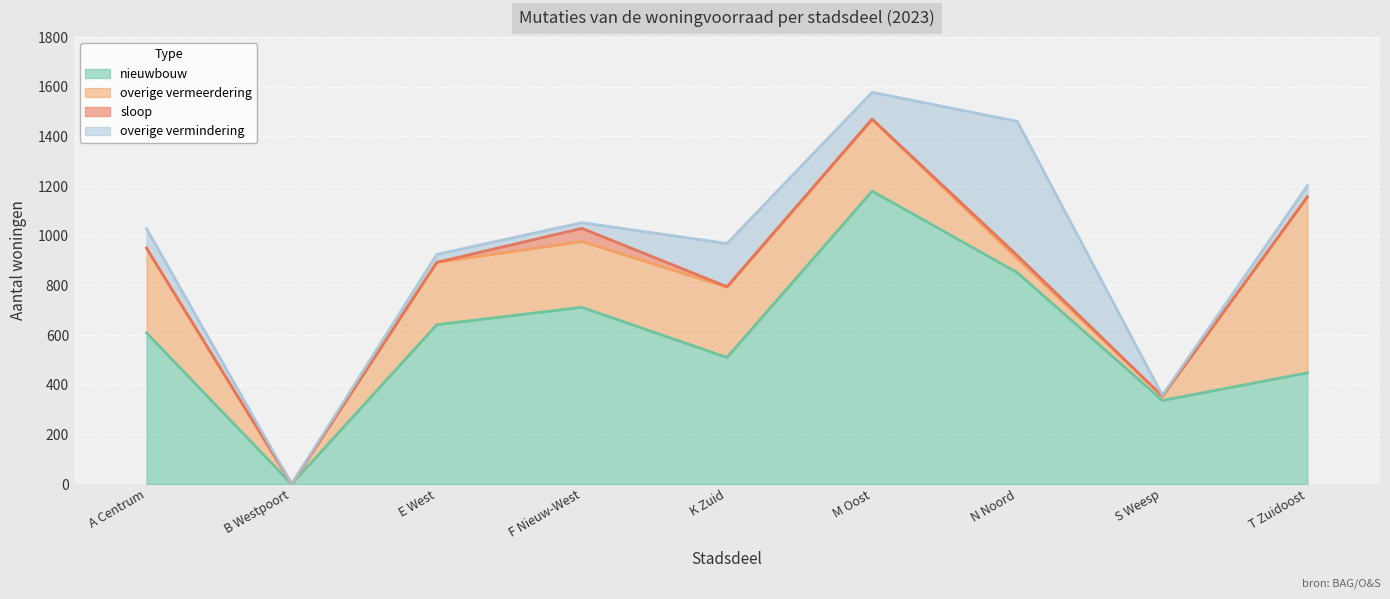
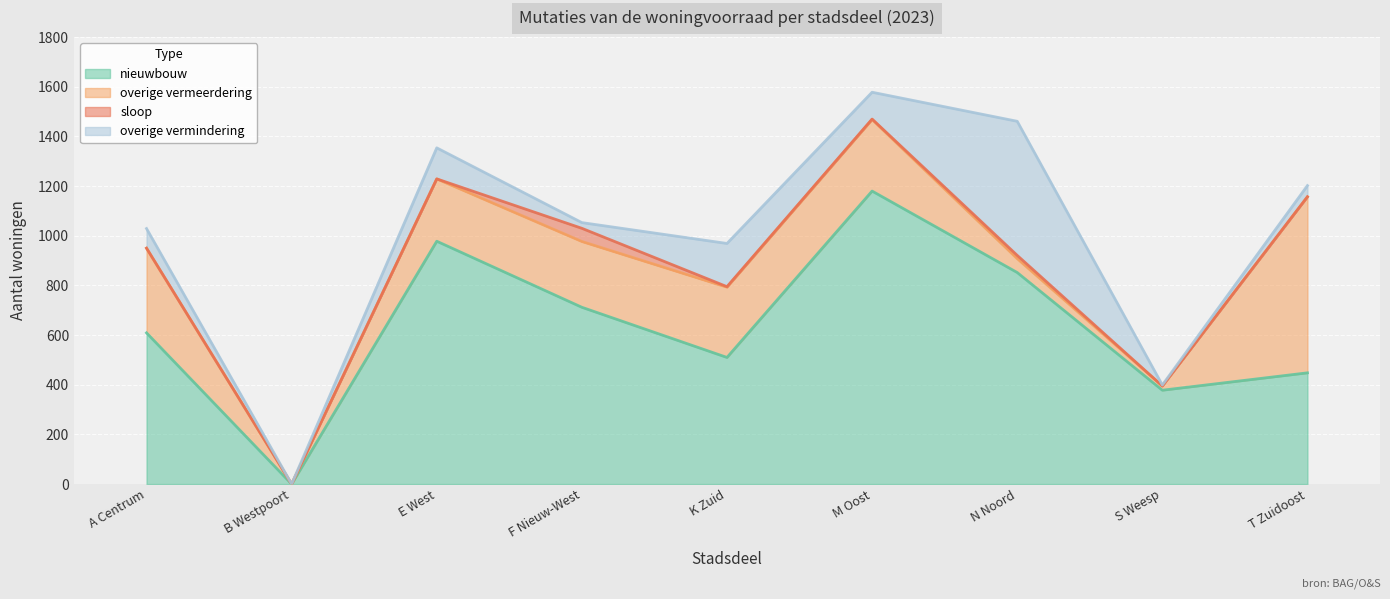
nieuwbouw, E West: 640 -> 980
overige vermindering, E West: 30 -> 130
nieuwbouw, S Weesp: 340 -> 380
